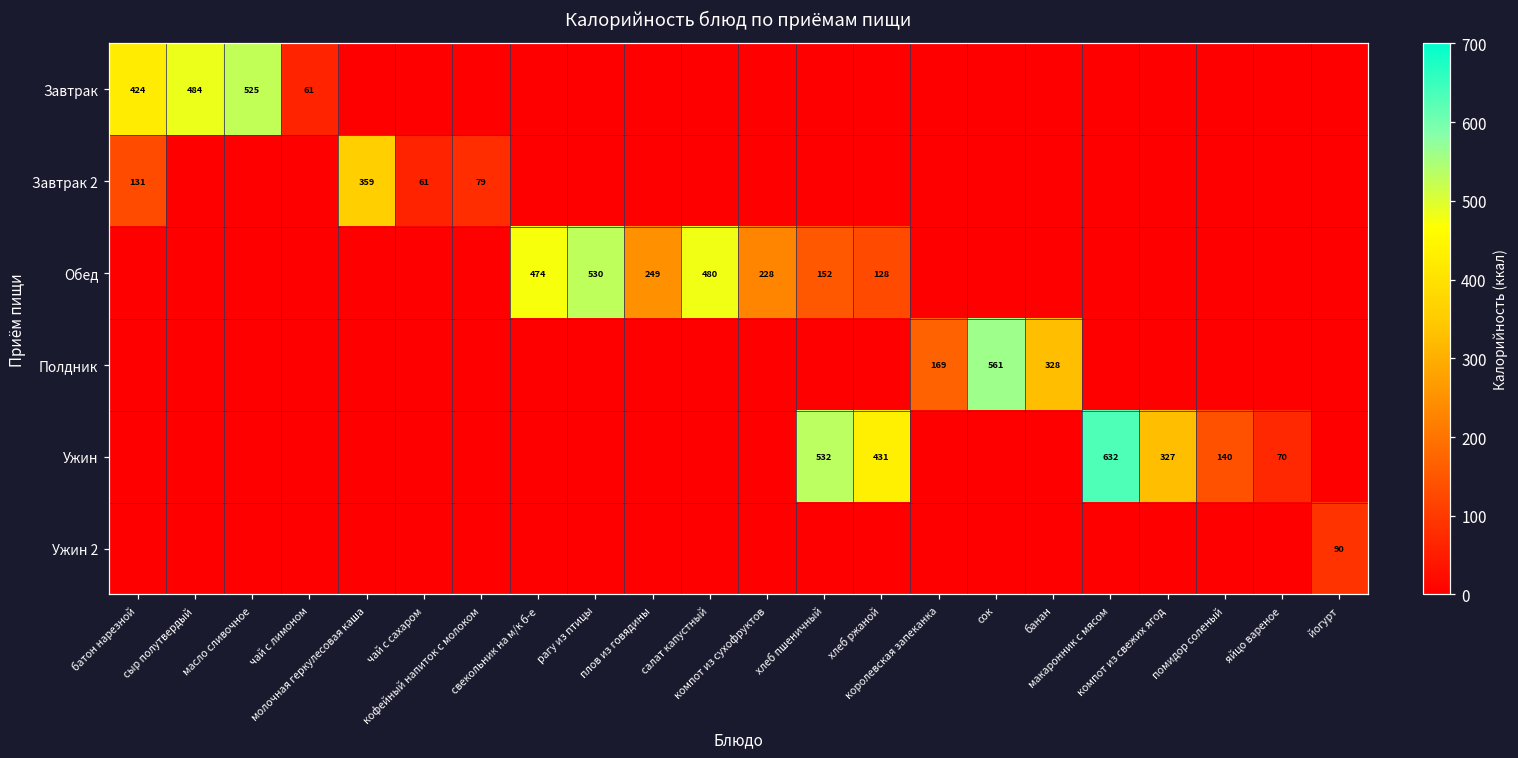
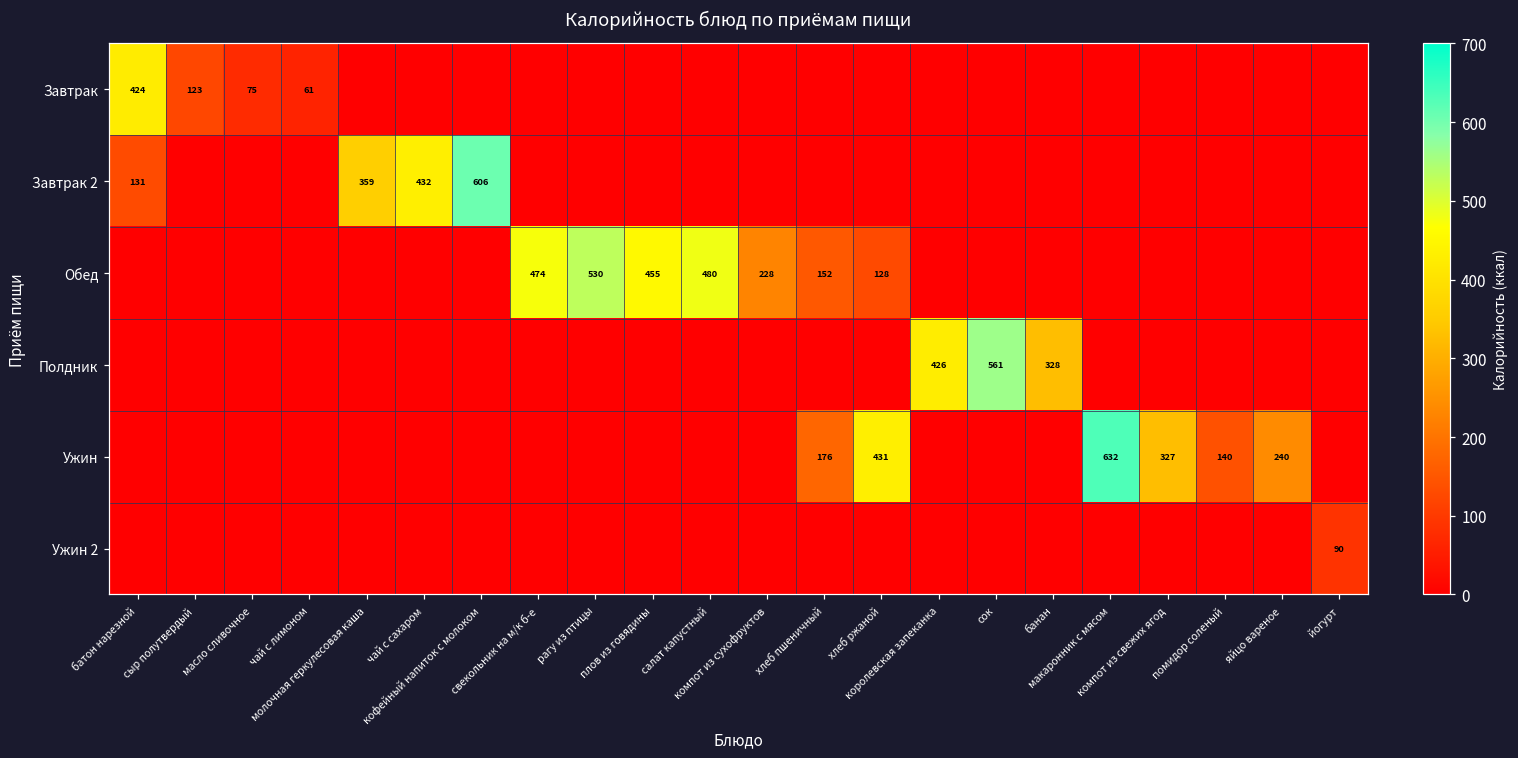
Завтрак, сыр полутвердый: 484 -> 123
Завтрак, масло сливочное: 525 -> 75
Завтрак 2, чай с сахаром: 61 -> 432
Завтрак 2, кофейный напиток с молоком: 79 -> 606
Обед, плов из говядины: 249 -> 455
Полдник, королевская запеканка: 169 -> 426
Ужин, хлеб пшеничный: 532 -> 176
Ужин, яйцо вареное: 70 -> 240
